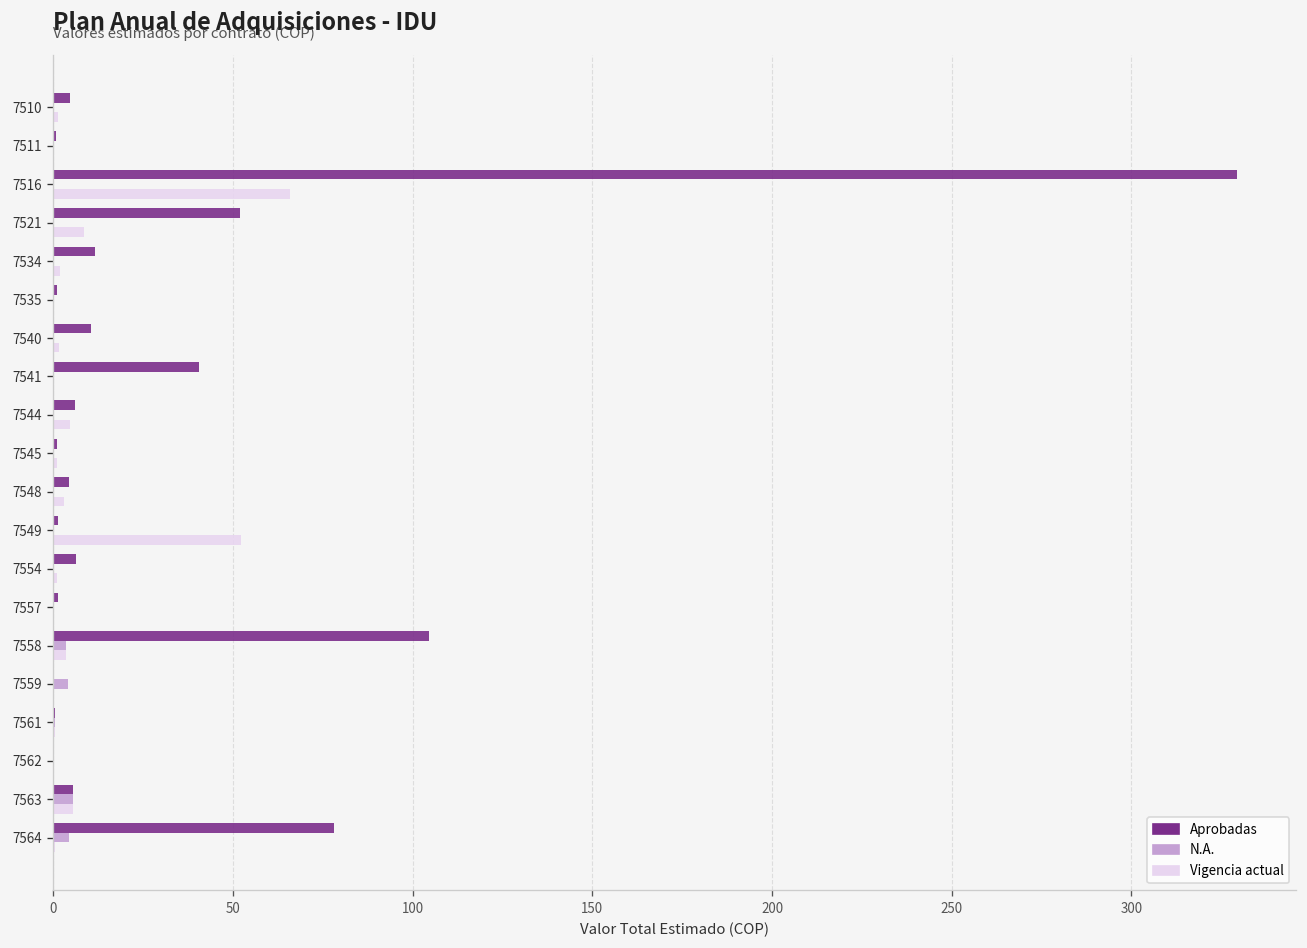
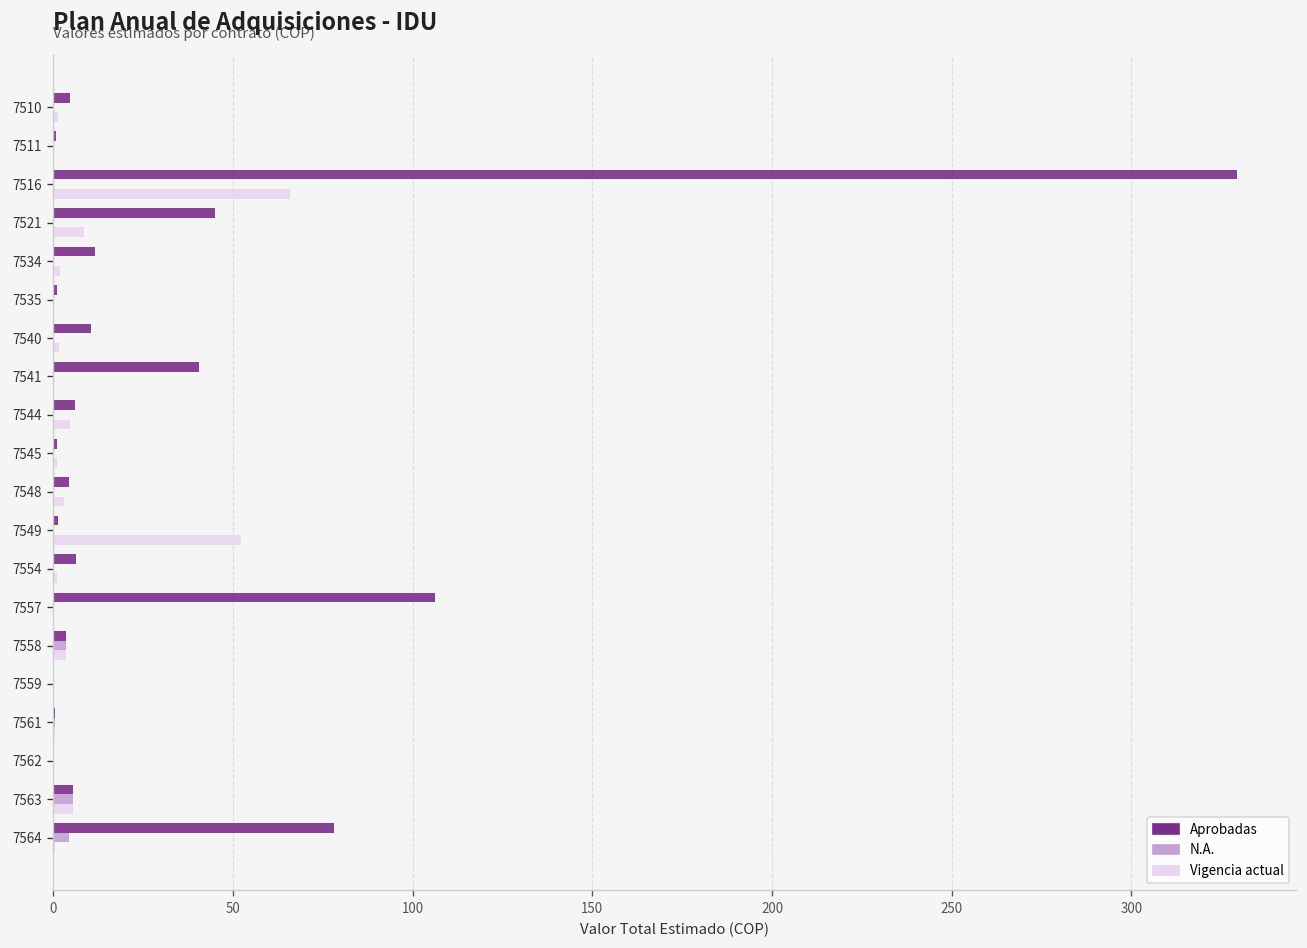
Aprobadas, 7521: 52 -> 45
Aprobadas, 7557: 1 -> 106
Aprobadas, 7558: 105 -> 4
N.A., 7559: 4 -> 0
